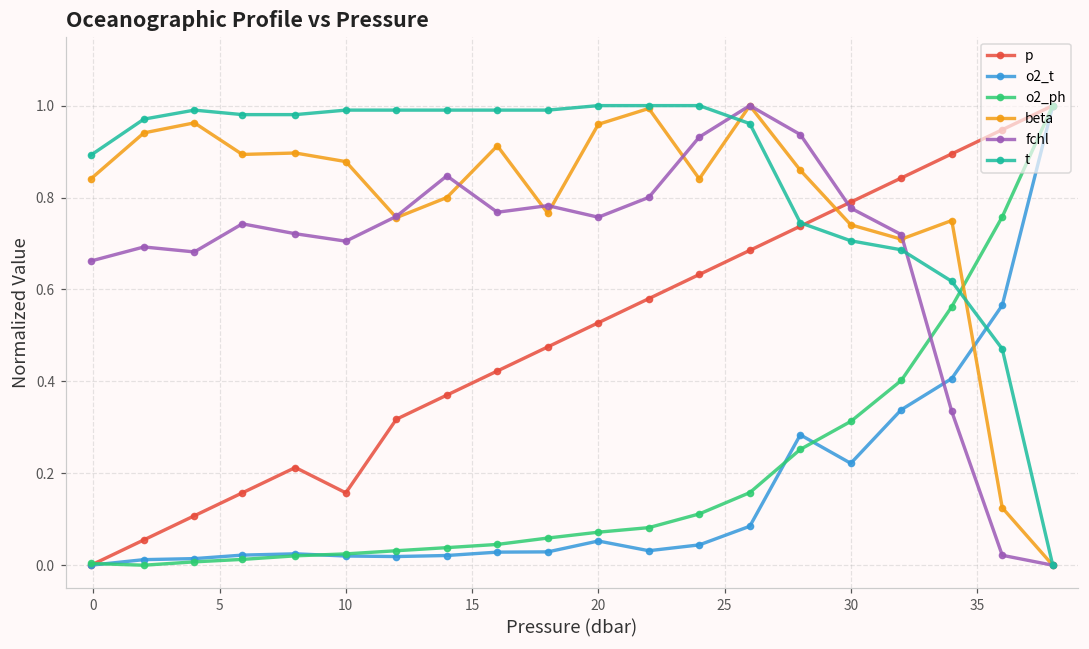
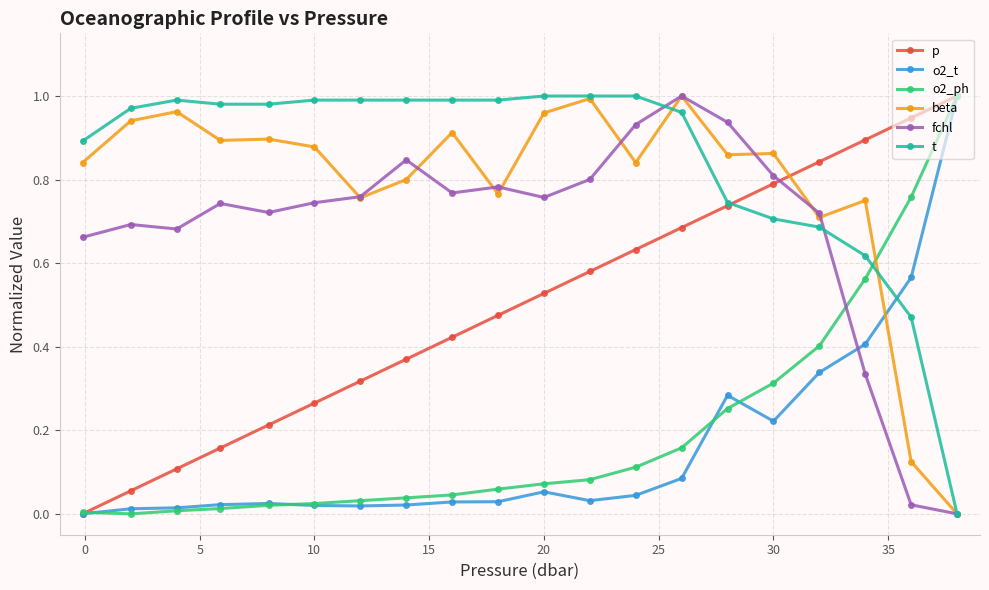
p, 10: 0.16 -> 0.27
fchl, 10: 0.71 -> 0.74
beta, 30: 0.74 -> 0.86
fchl, 30: 0.78 -> 0.81
